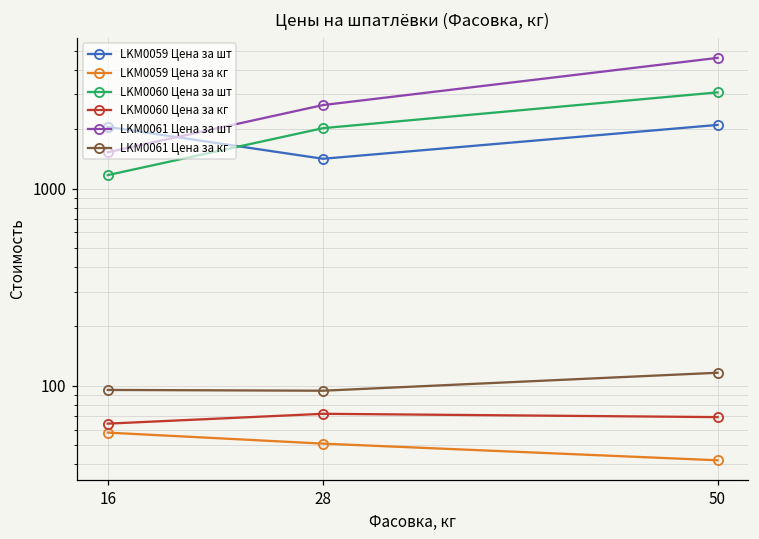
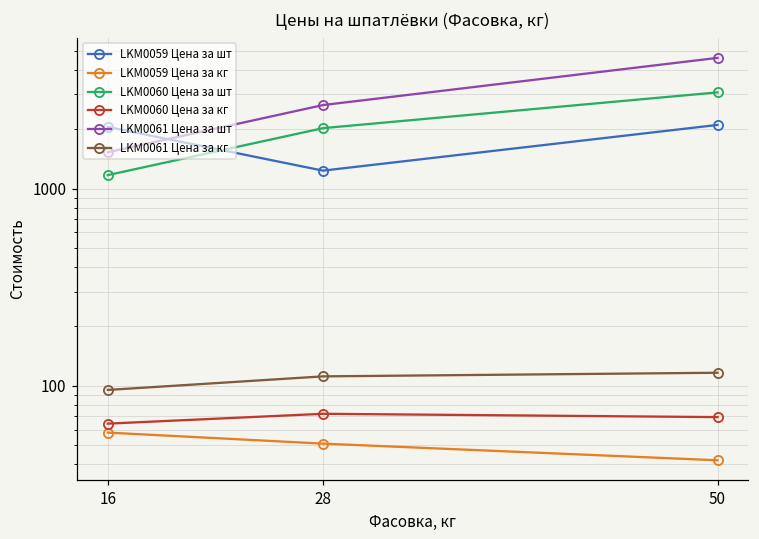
LKM0059 Цена за шт, 28: 1400 -> 1200
LKM0061 Цена за кг, 28: 90 -> 110
